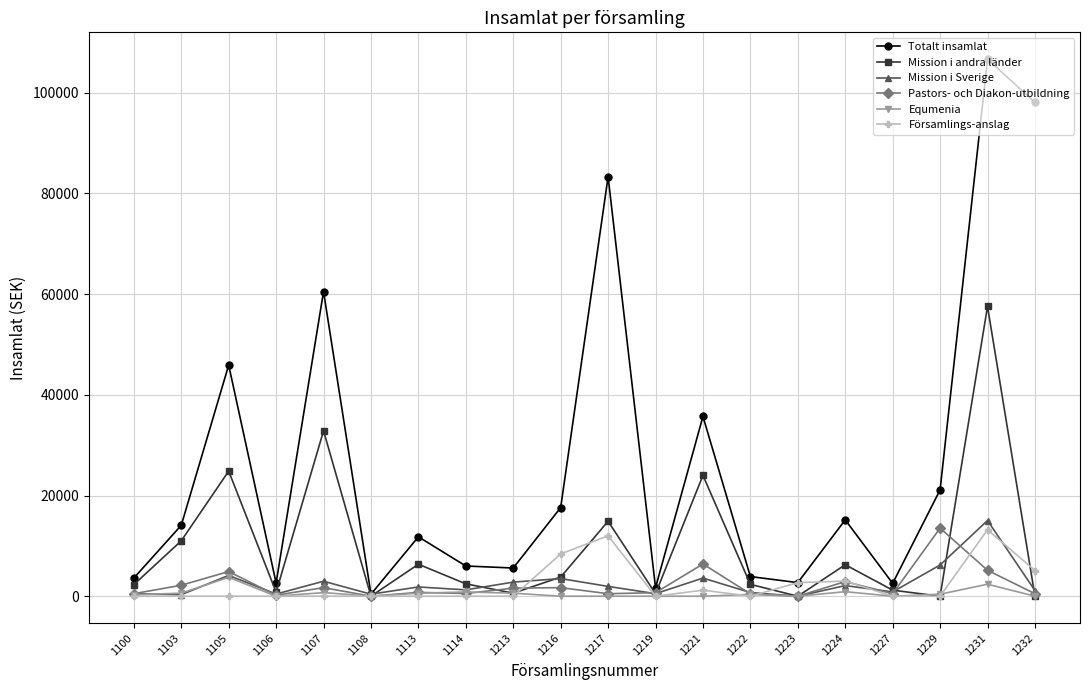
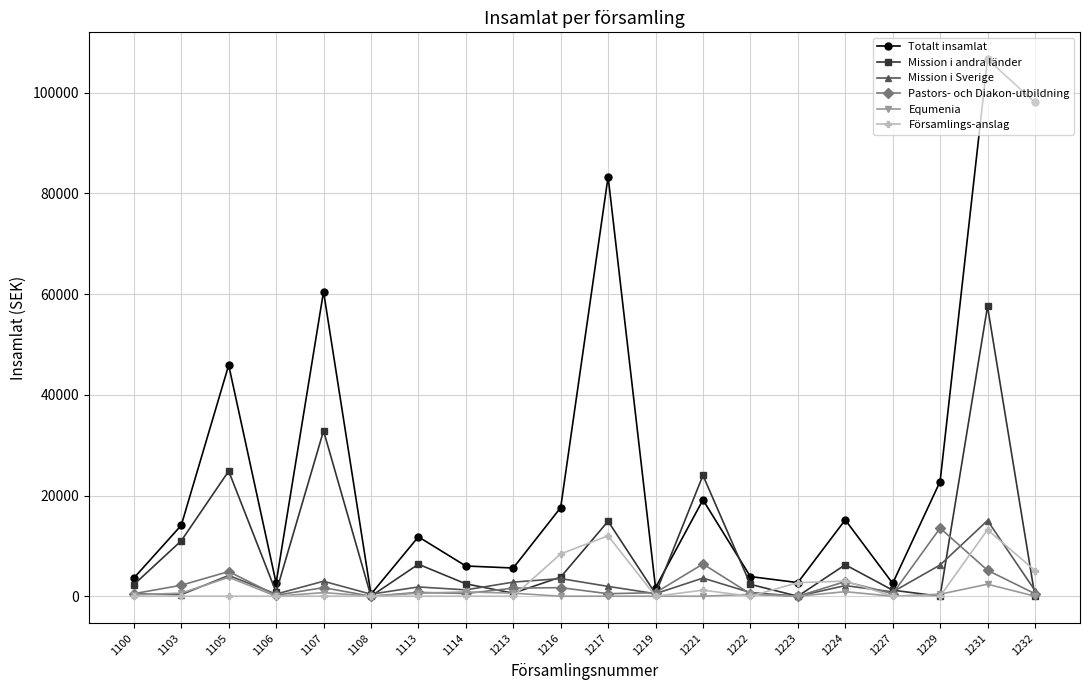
Totalt insamlat, 1221: 36000 -> 19000
Totalt insamlat, 1229: 21000 -> 23000
